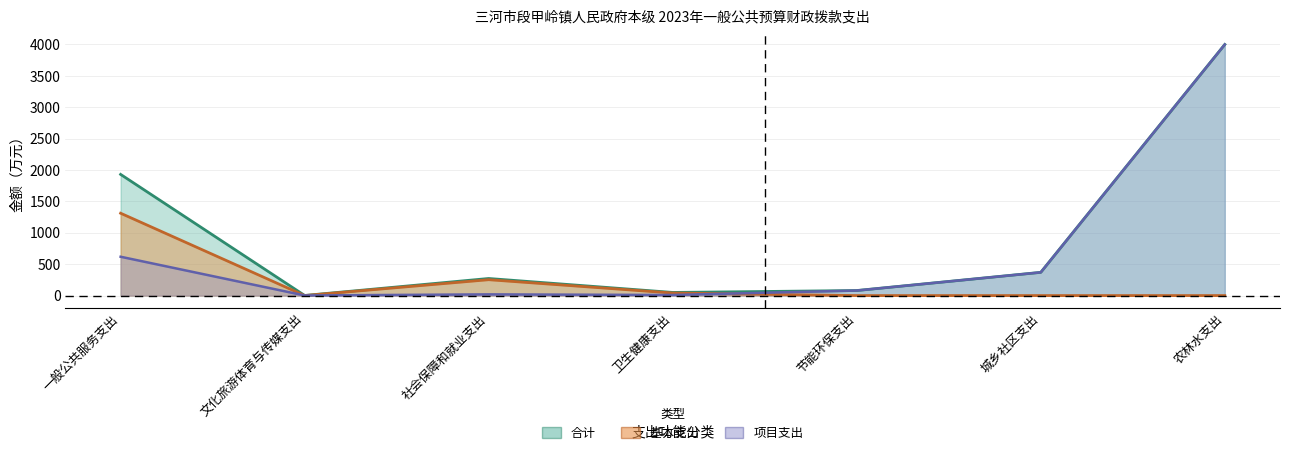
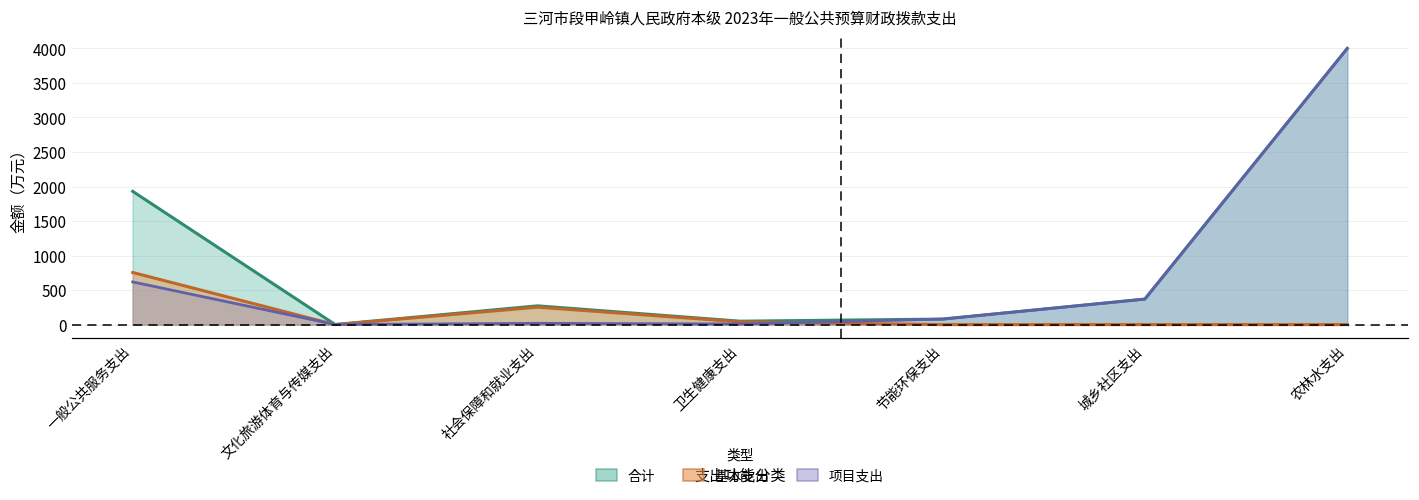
基本支出, 一般公共服务支出: 1300 -> 800
